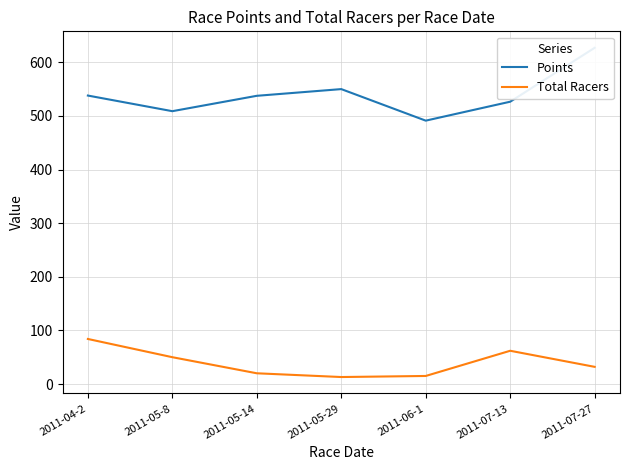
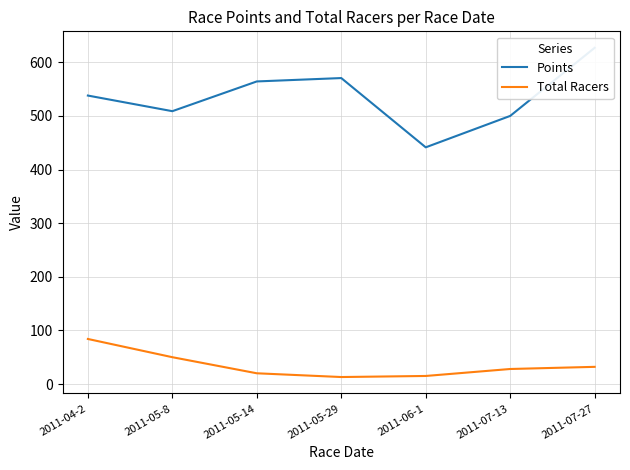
Points, 2011-05-14: 540 -> 560
Points, 2011-05-29: 550 -> 570
Points, 2011-06-1: 490 -> 440
Points, 2011-07-13: 530 -> 500
Total Racers, 2011-07-13: 60 -> 30
